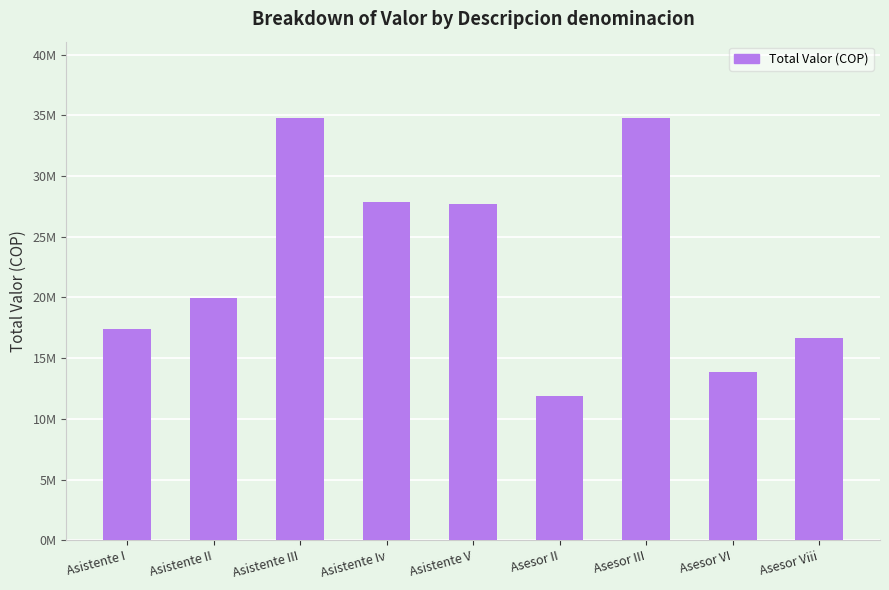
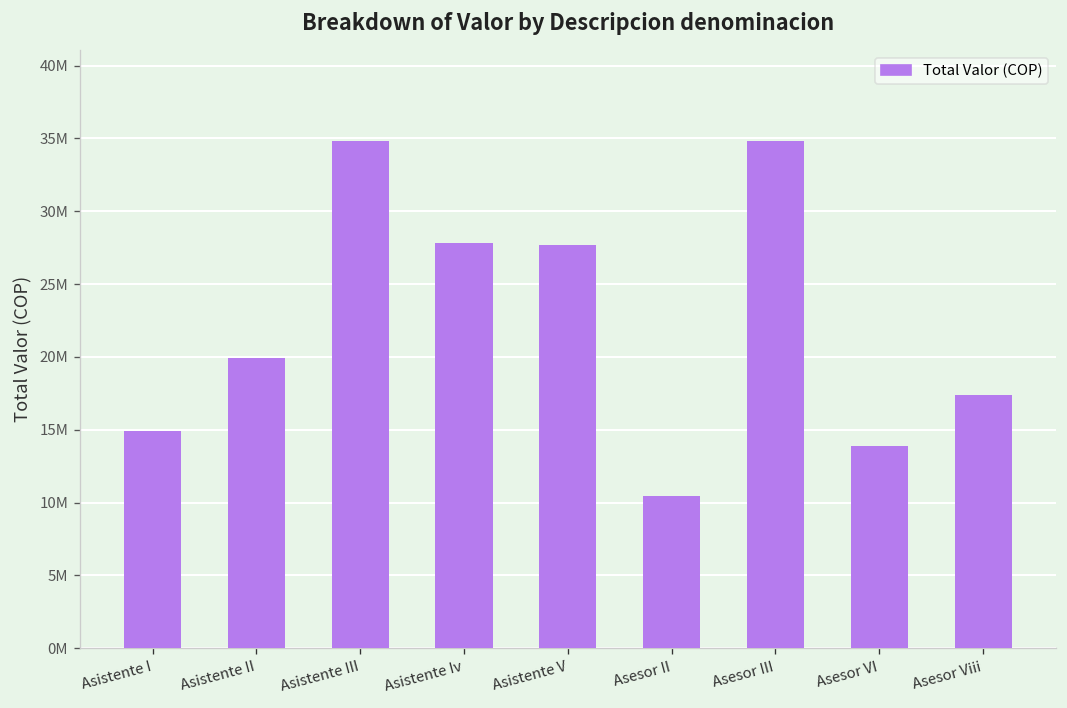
Asistente I: 17400000 -> 14900000
Asesor II: 11900000 -> 10400000
Asesor Viii: 16600000 -> 17400000
